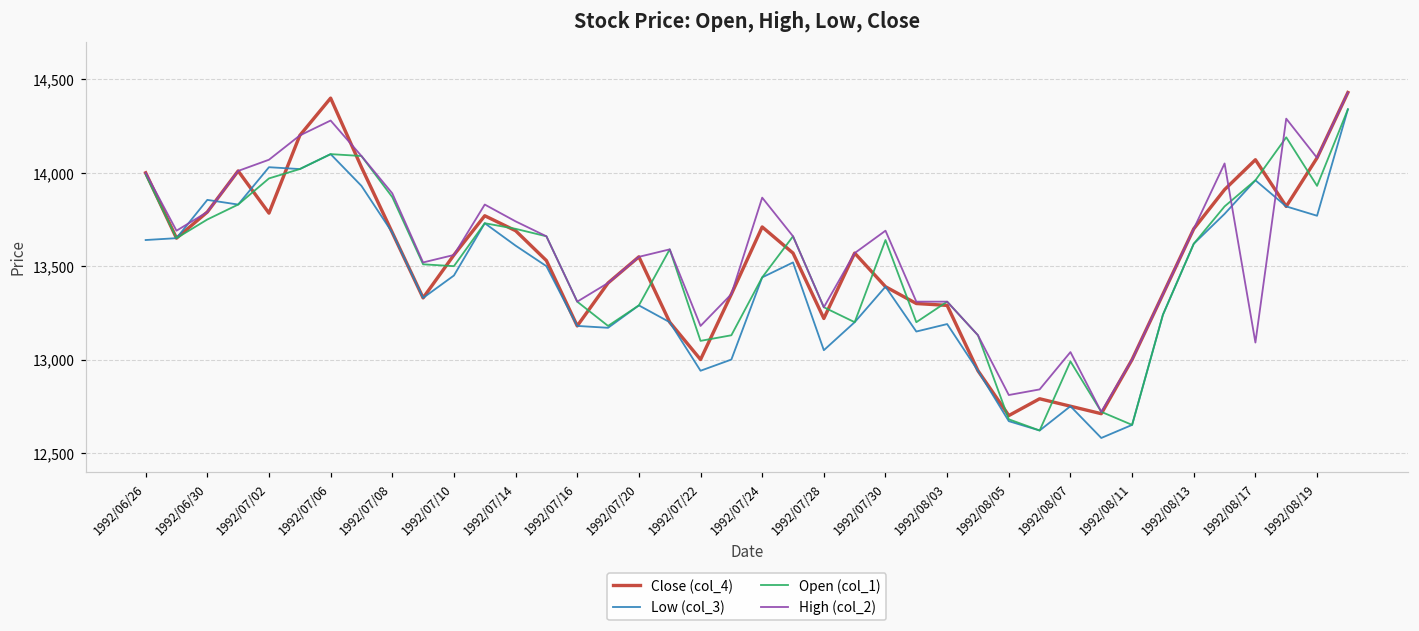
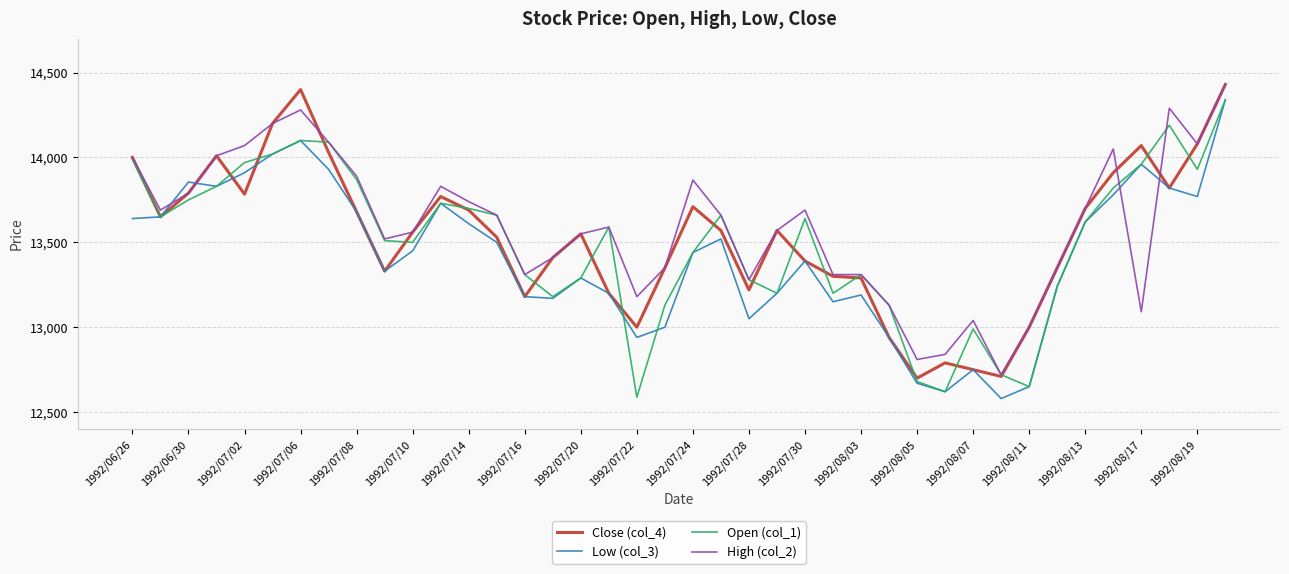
Low (col_3), 1992/07/02: 14,030 -> 13,910
Open (col_1), 1992/07/22: 13,100 -> 12,590
